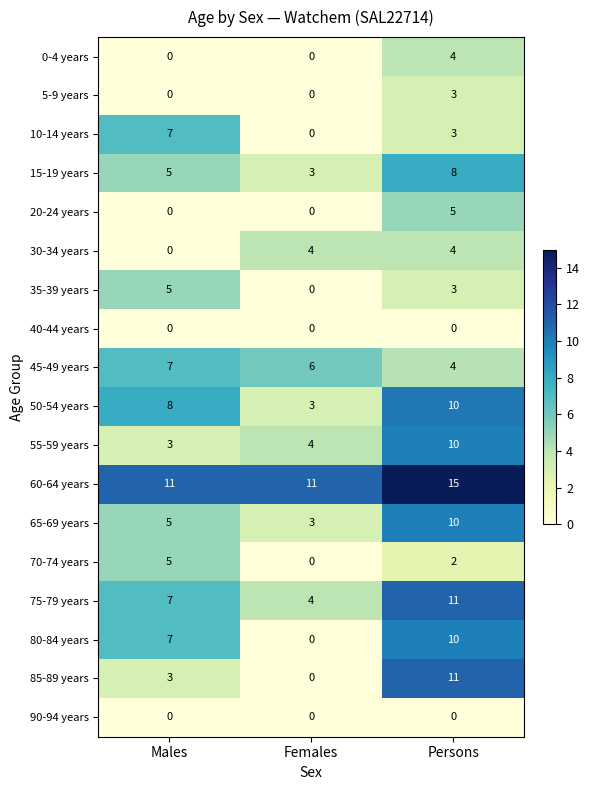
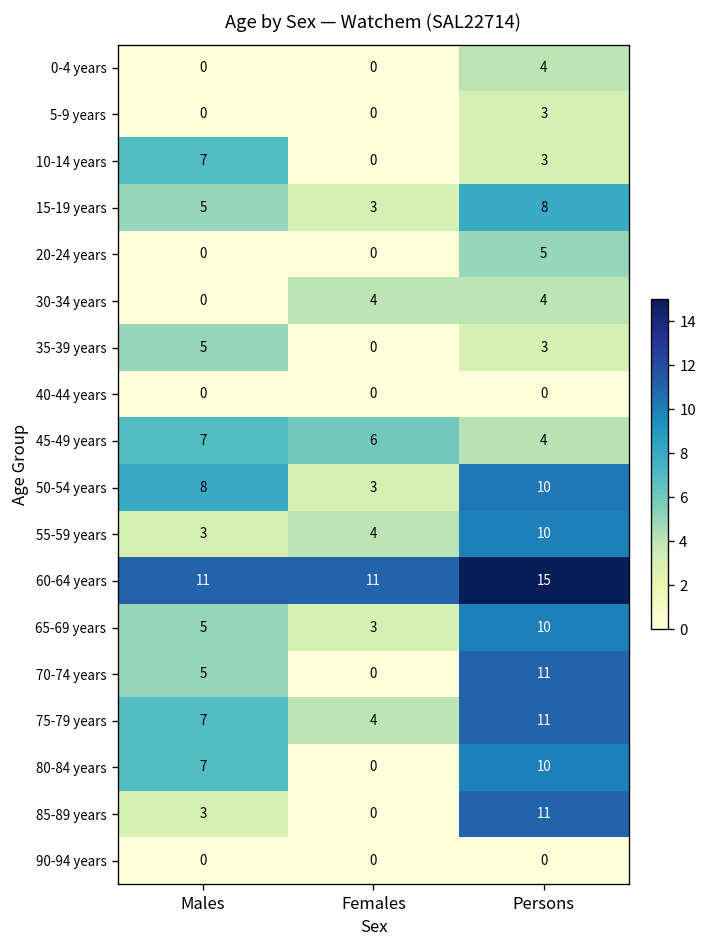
70-74 years, Persons: 2 -> 11
